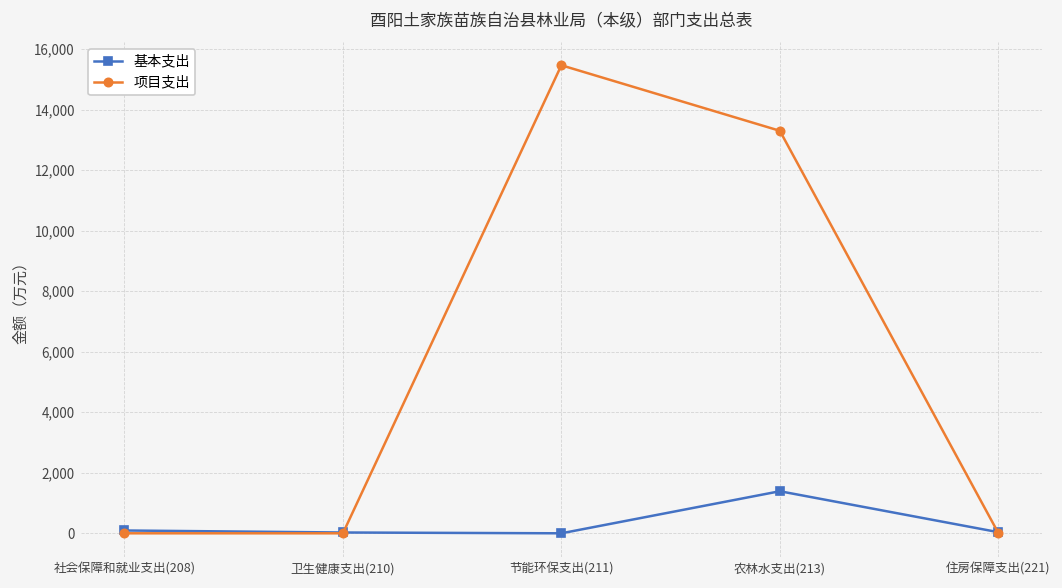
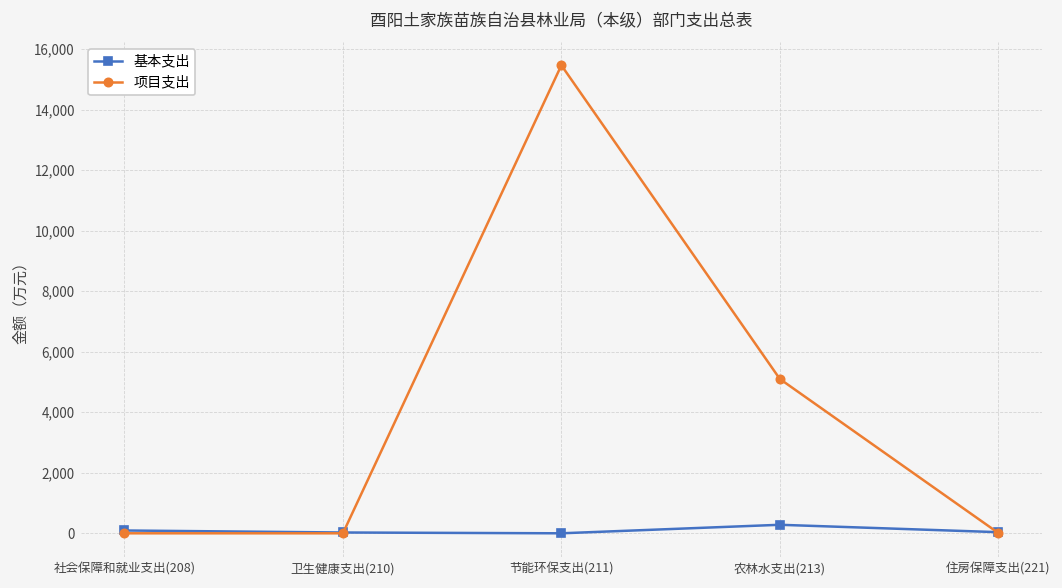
基本支出, 农林水支出(213): 1,400 -> 300
项目支出, 农林水支出(213): 13,300 -> 5,100
